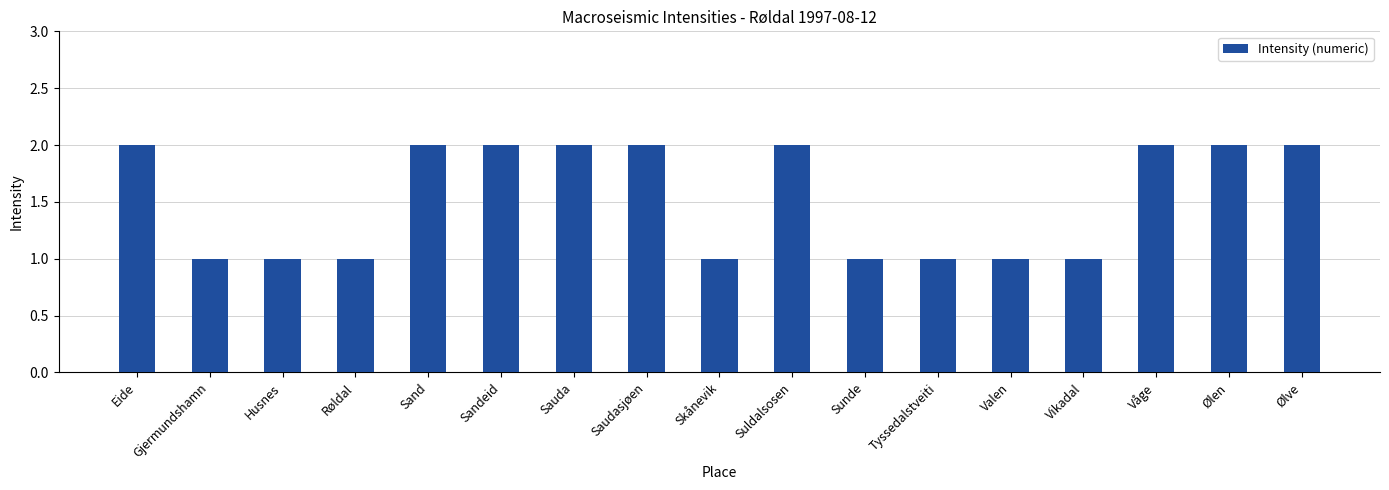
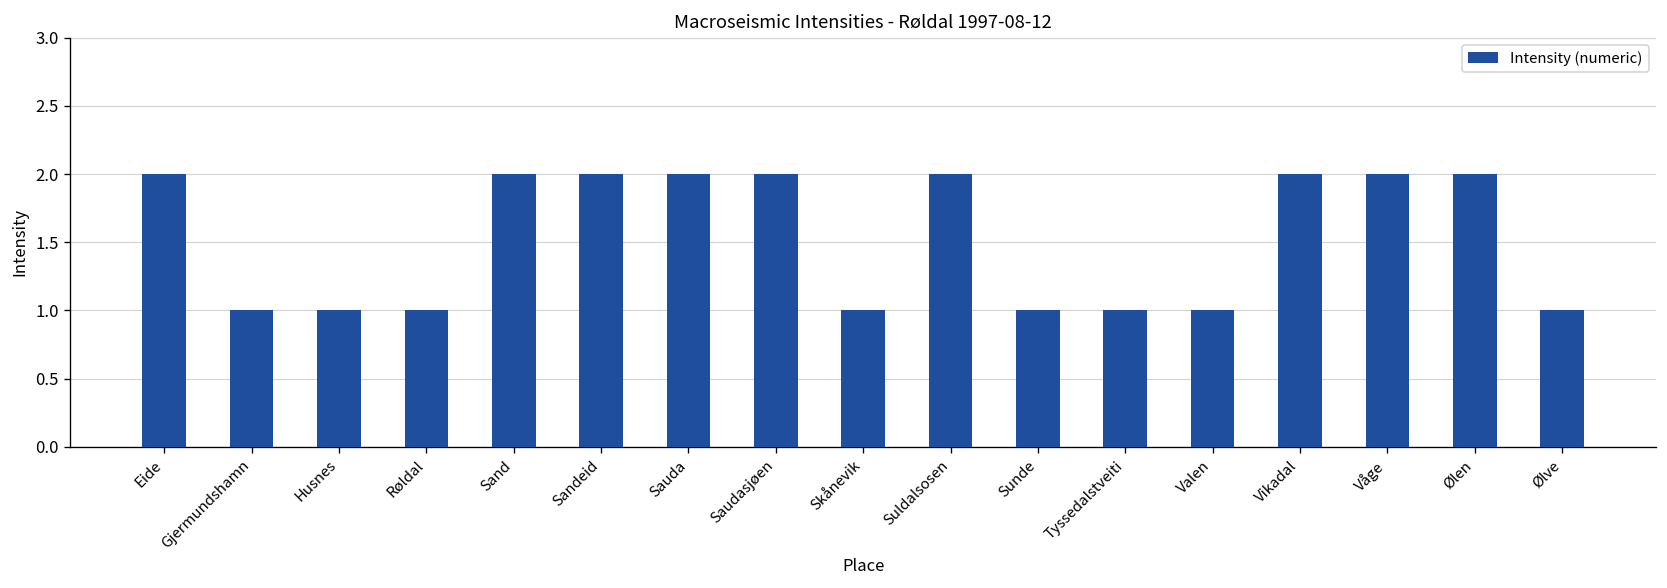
Vikadal: 1 -> 2
Ølve: 2 -> 1
